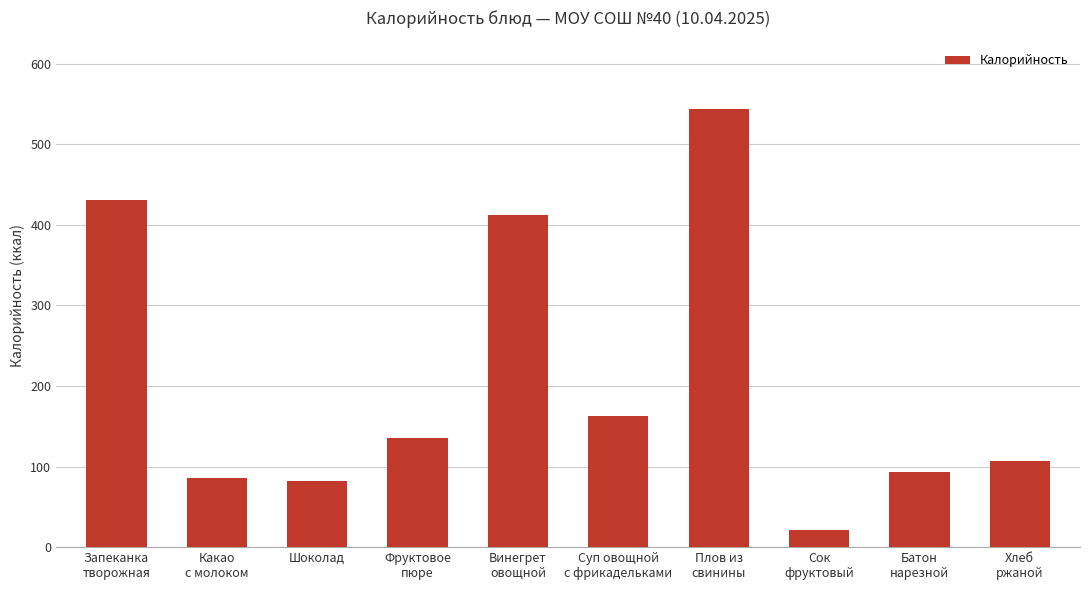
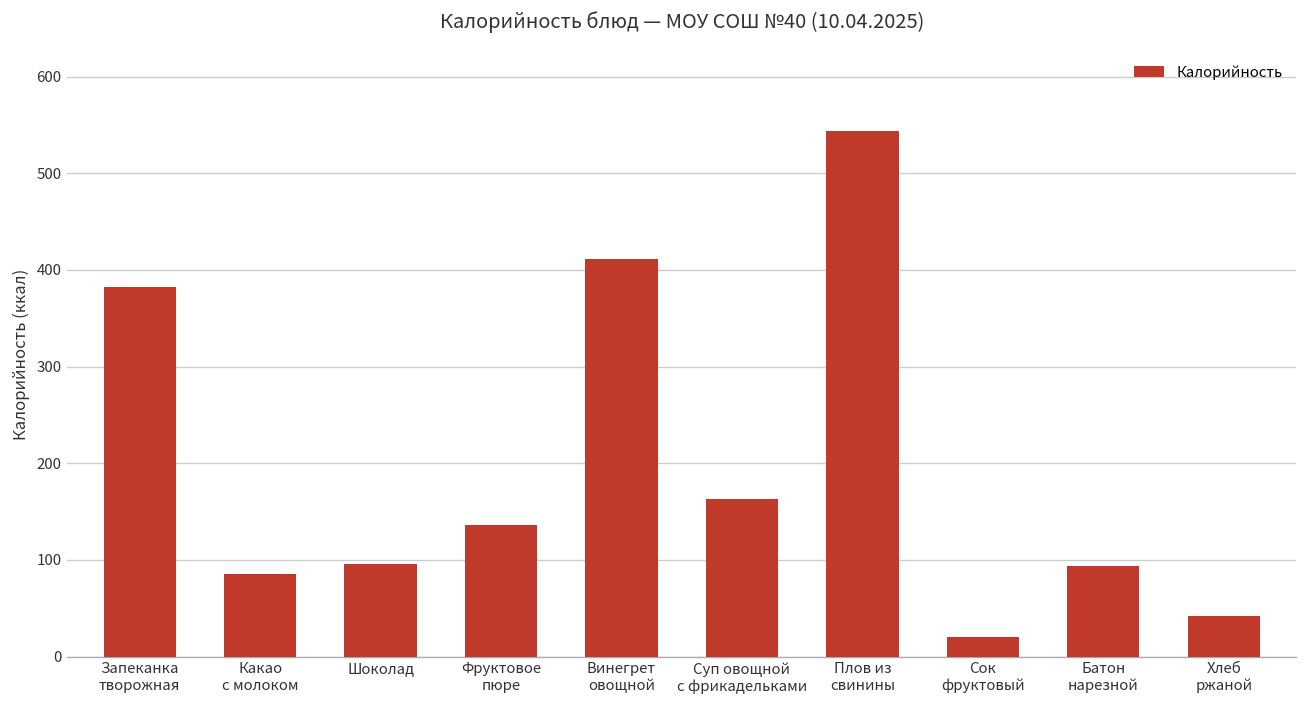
Запеканка творожная: 430 -> 380
Шоколад: 80 -> 100
Хлеб ржаной: 110 -> 40
